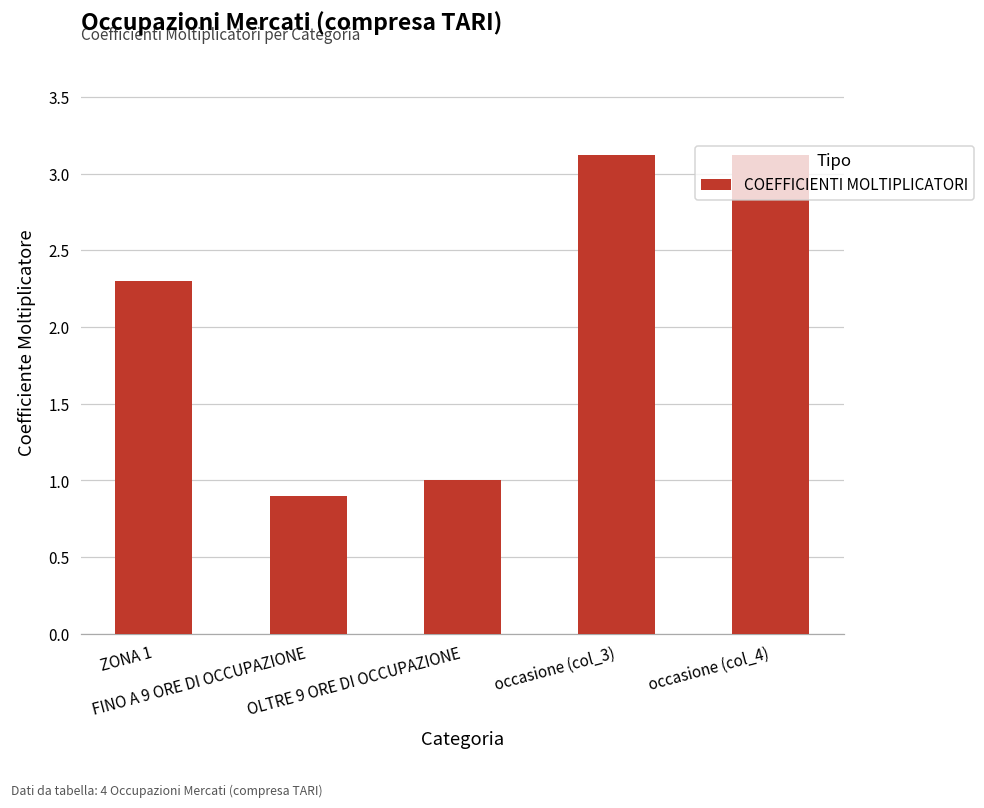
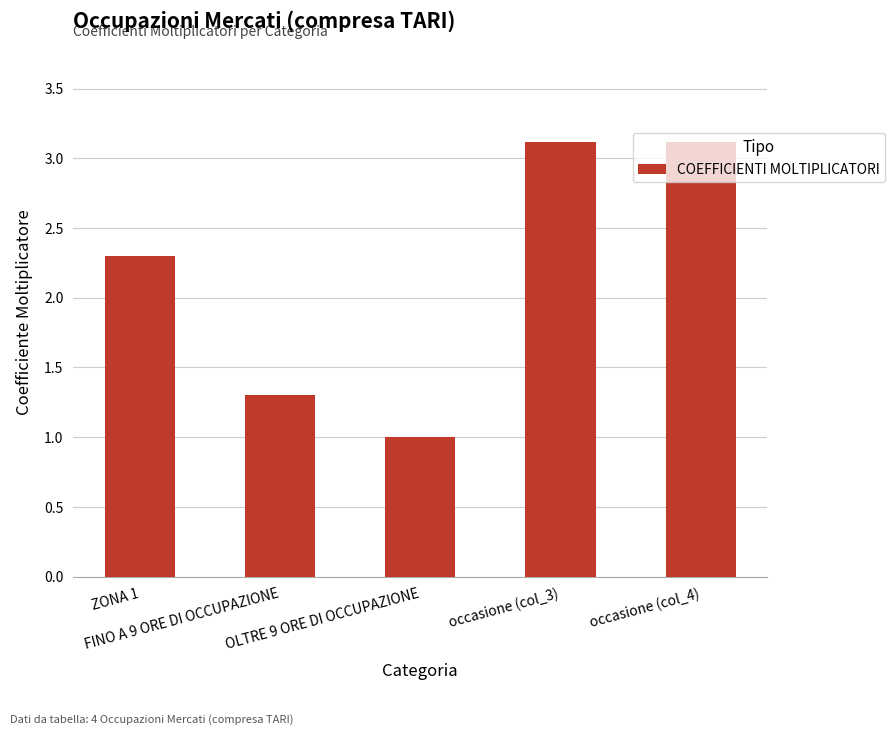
FINO A 9 ORE DI OCCUPAZIONE: 0.9 -> 1.3
